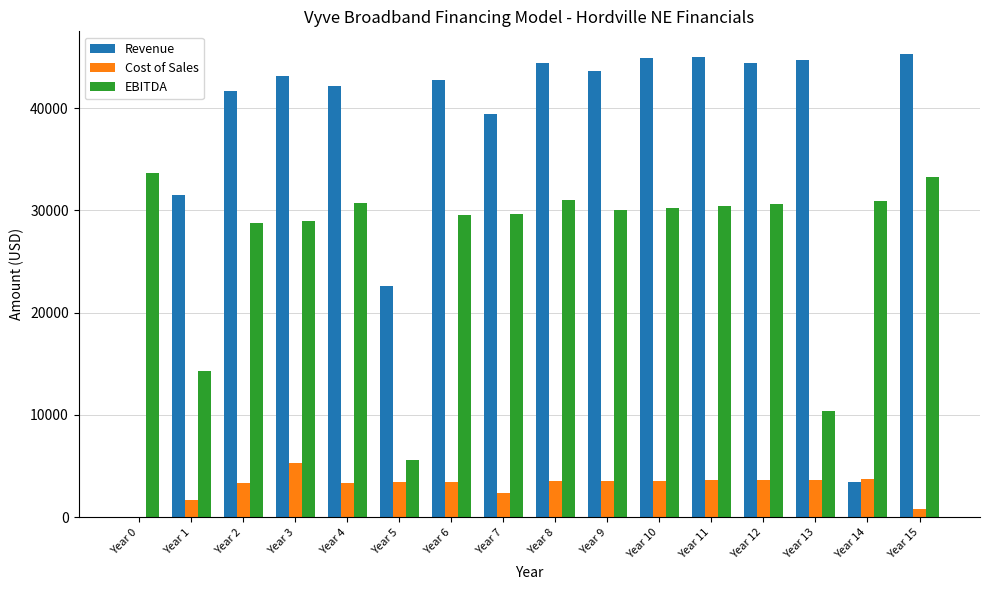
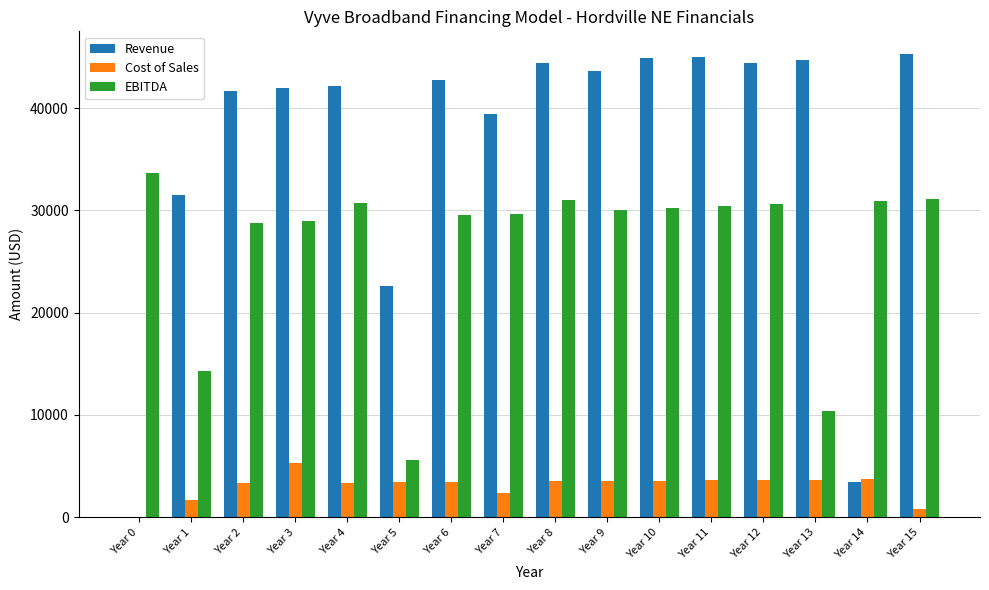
Revenue, Year 3: 43100 -> 41900
EBITDA, Year 15: 33300 -> 31100
